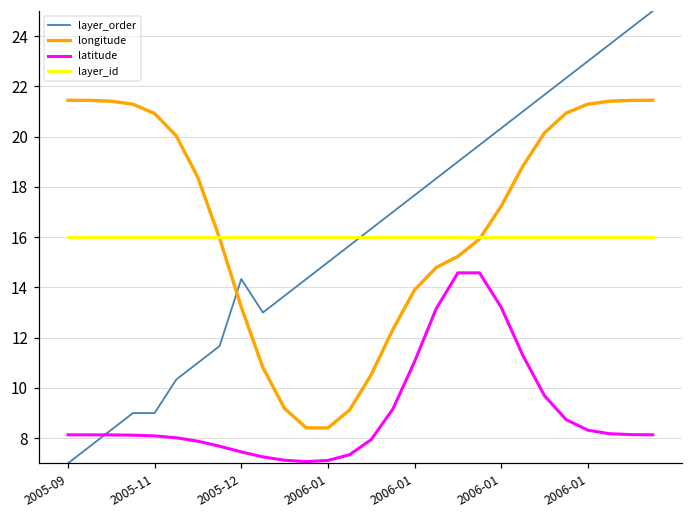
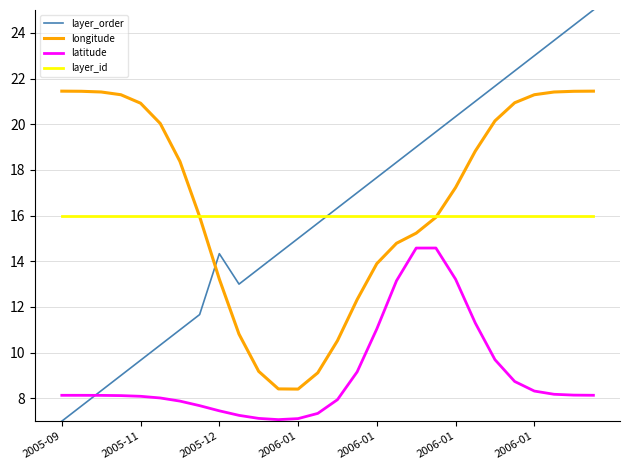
layer_order, 2005-11: 9.0 -> 9.7
